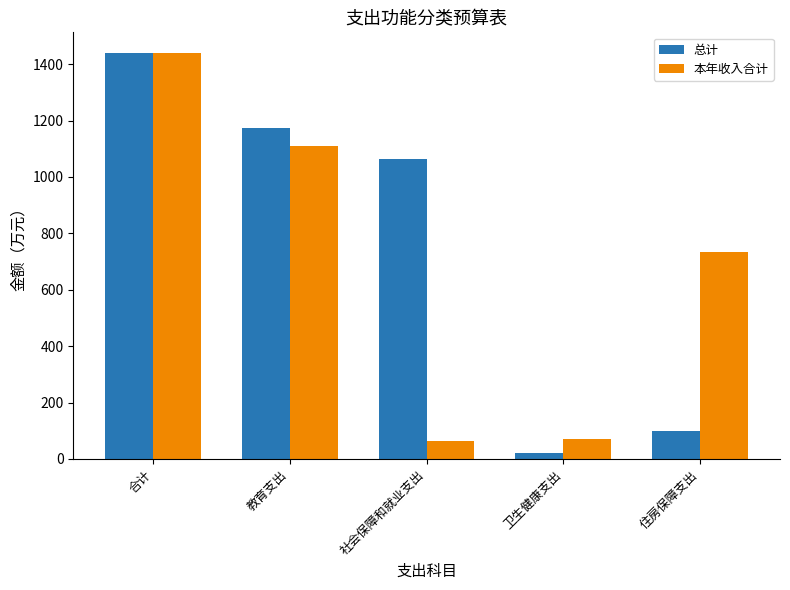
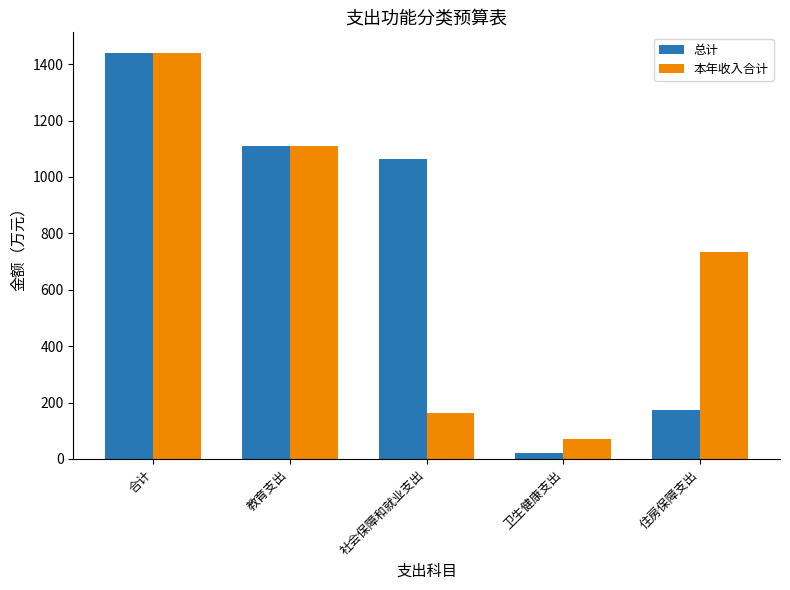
总计, 教育支出: 1170 -> 1110
本年收入合计, 社会保障和就业支出: 60 -> 160
总计, 住房保障支出: 100 -> 170
